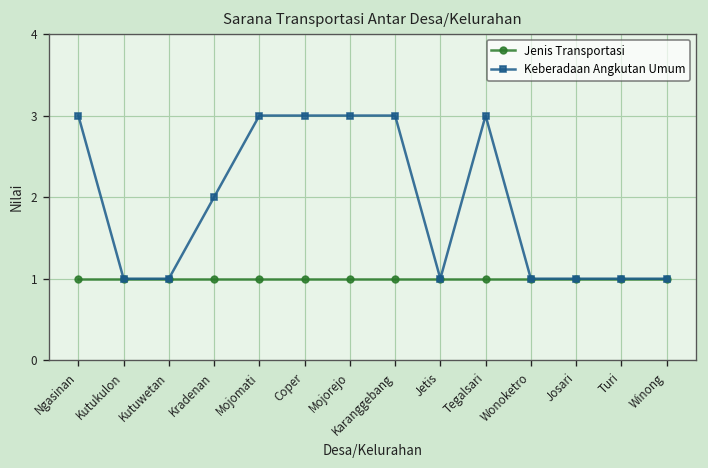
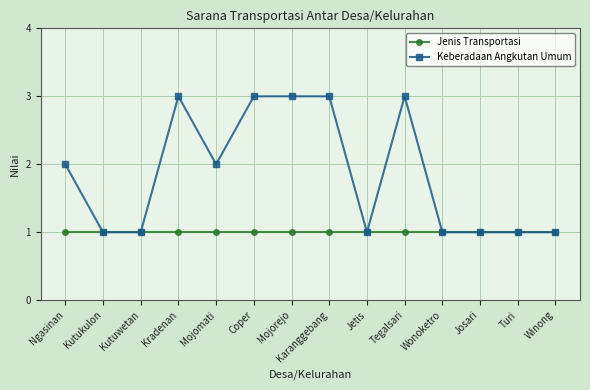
Keberadaan Angkutan Umum, Ngasinan: 3 -> 2
Keberadaan Angkutan Umum, Kradenan: 2 -> 3
Keberadaan Angkutan Umum, Mojomati: 3 -> 2
